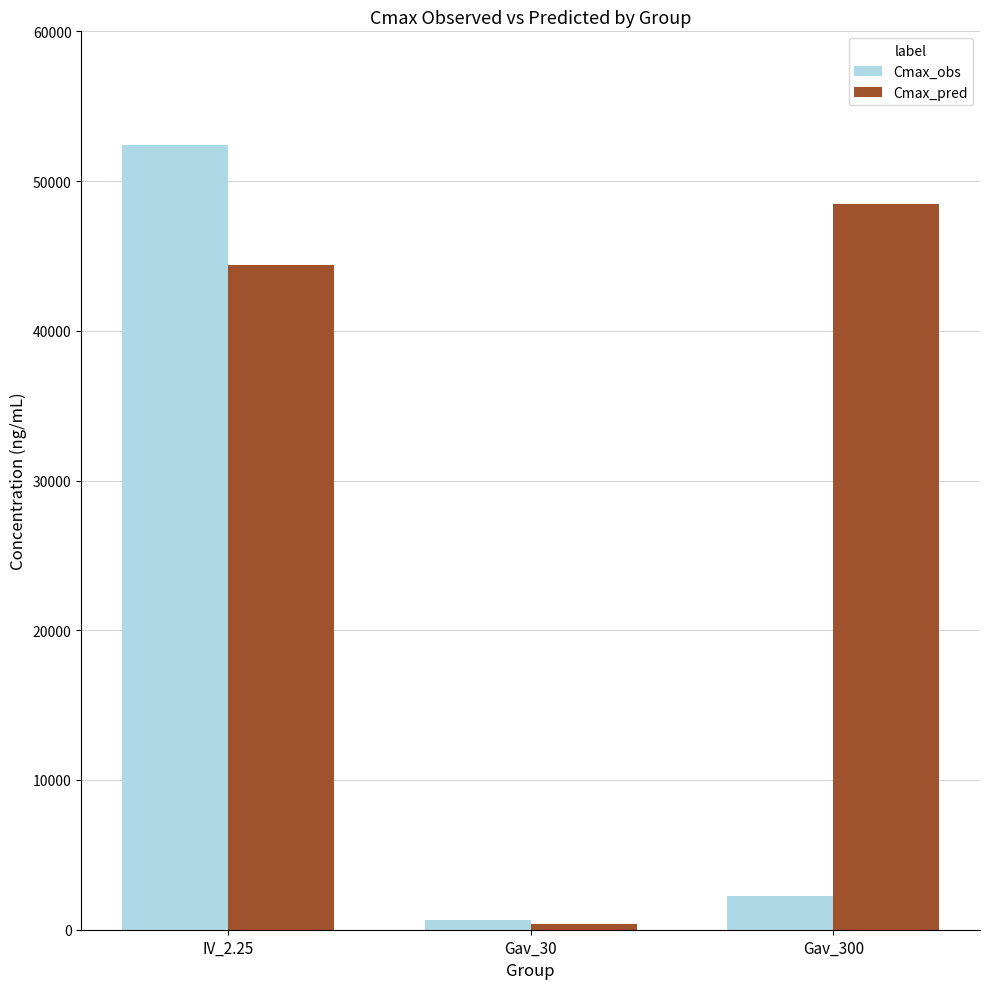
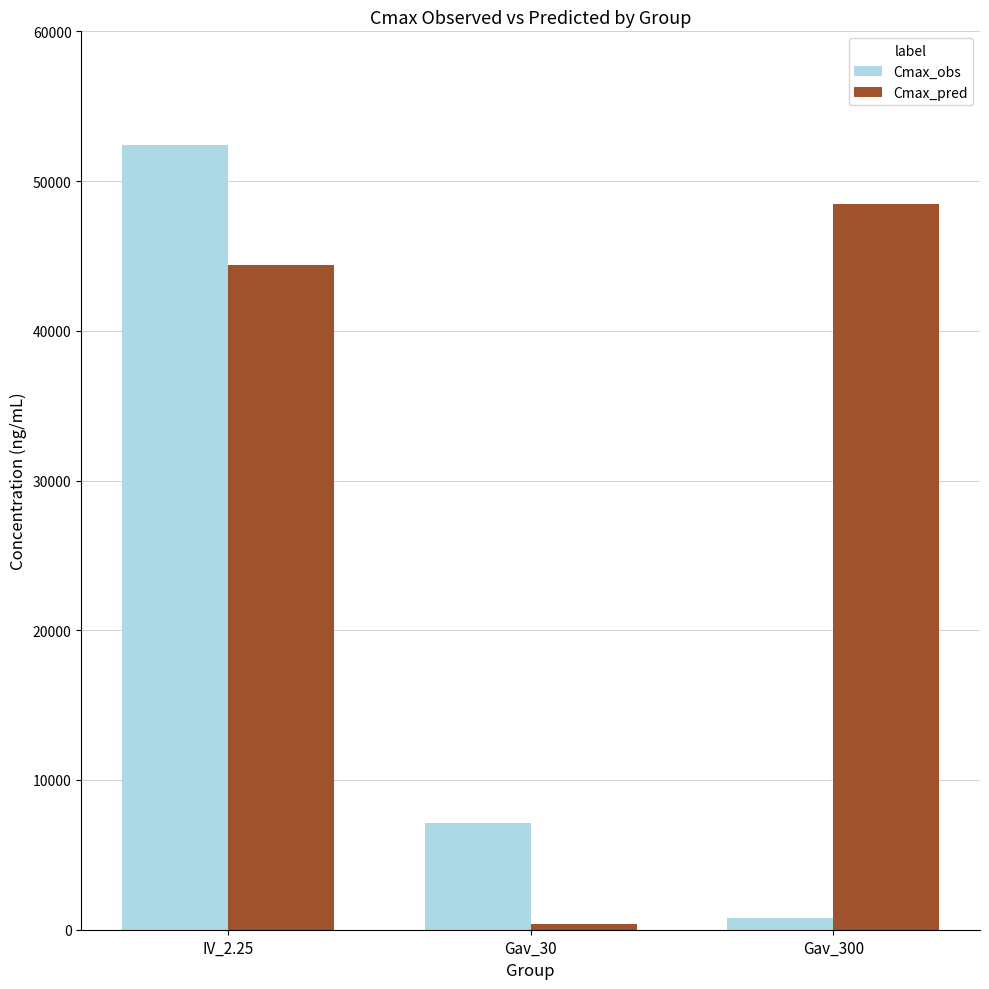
Cmax_obs, Gav_30: 600 -> 7100
Cmax_obs, Gav_300: 2200 -> 800
